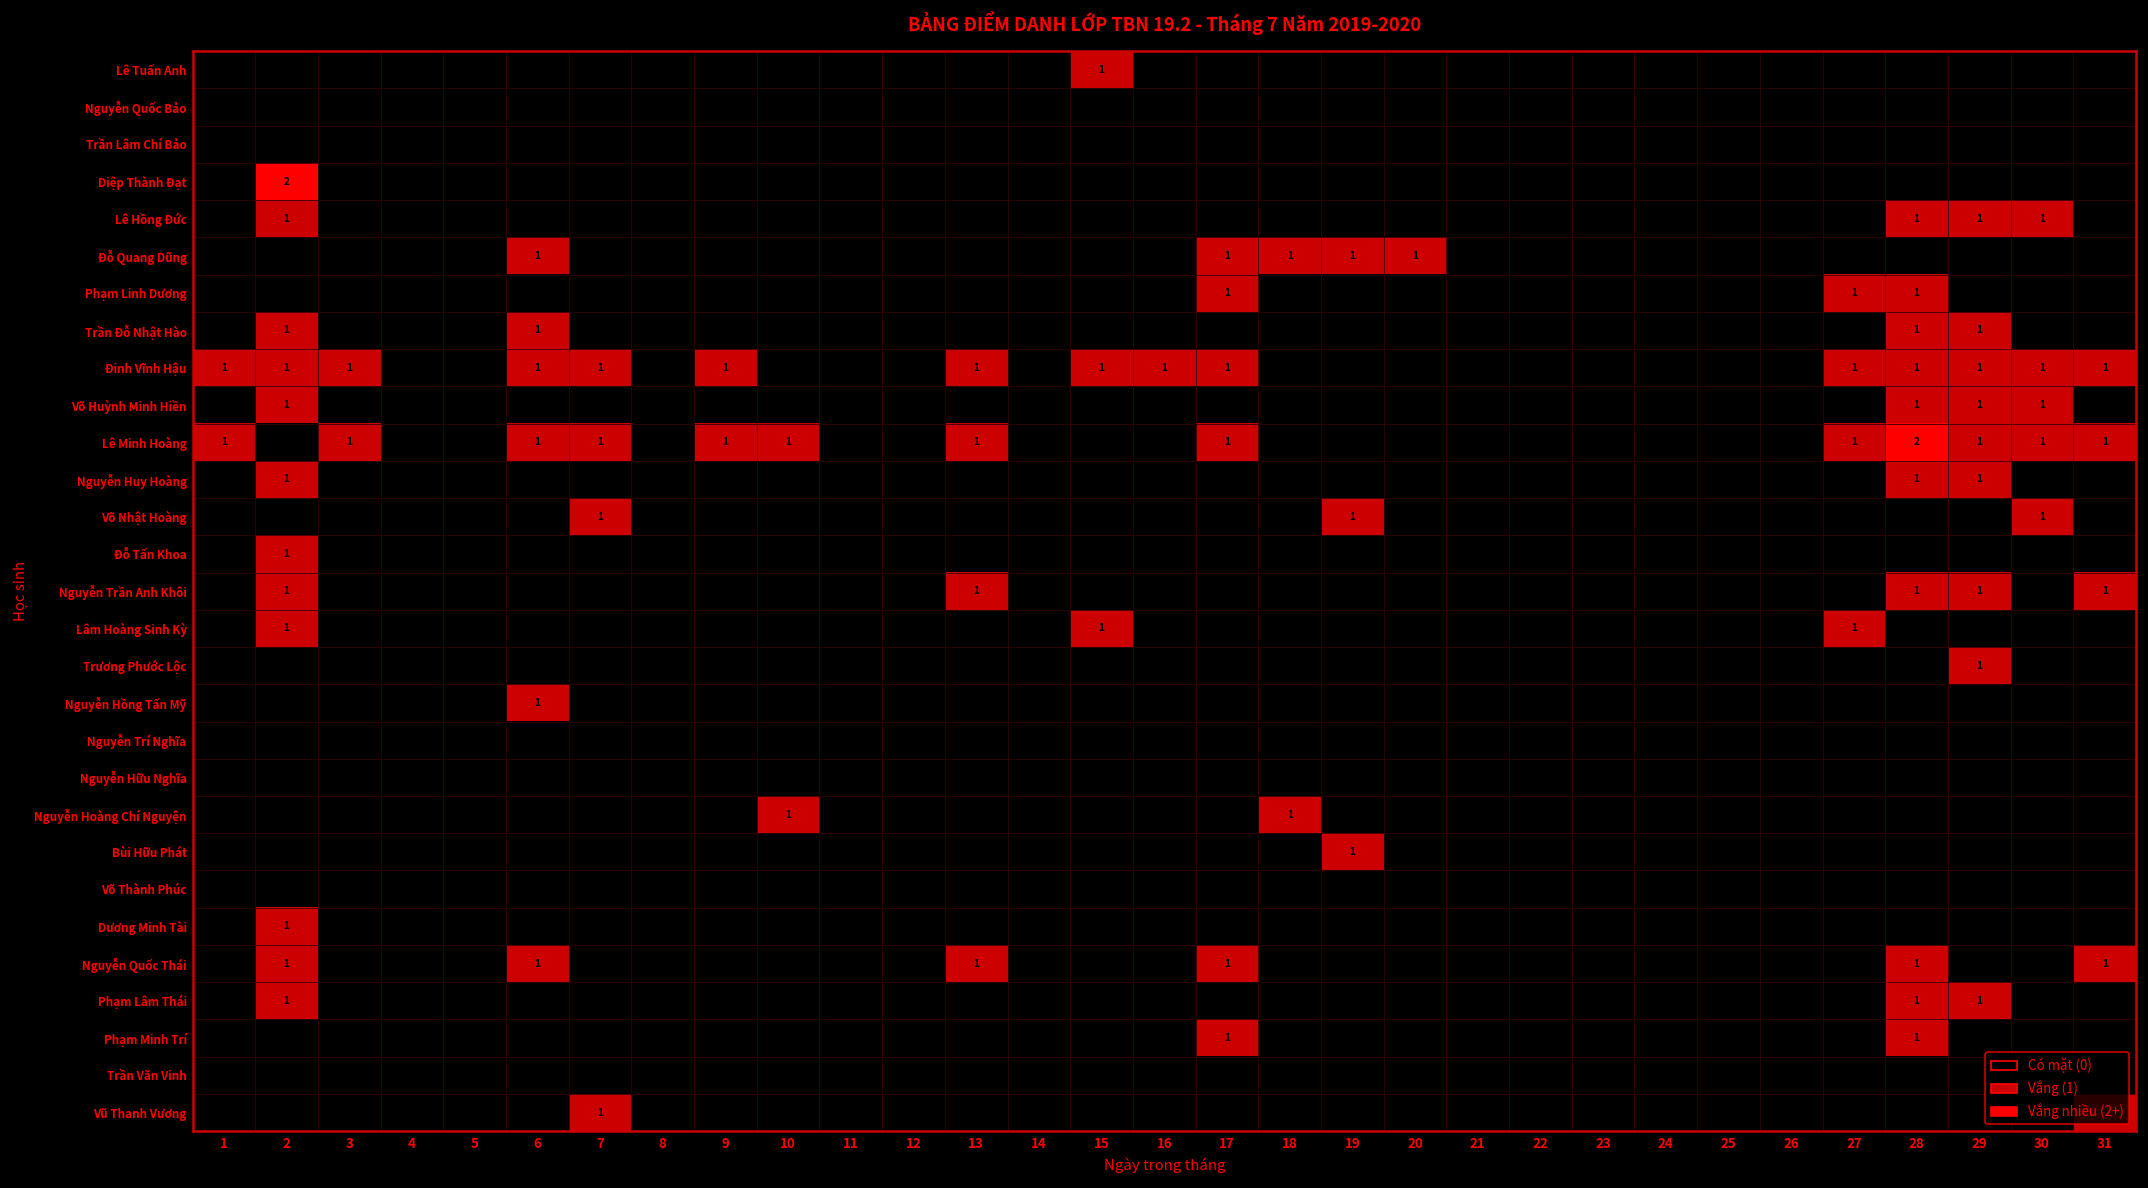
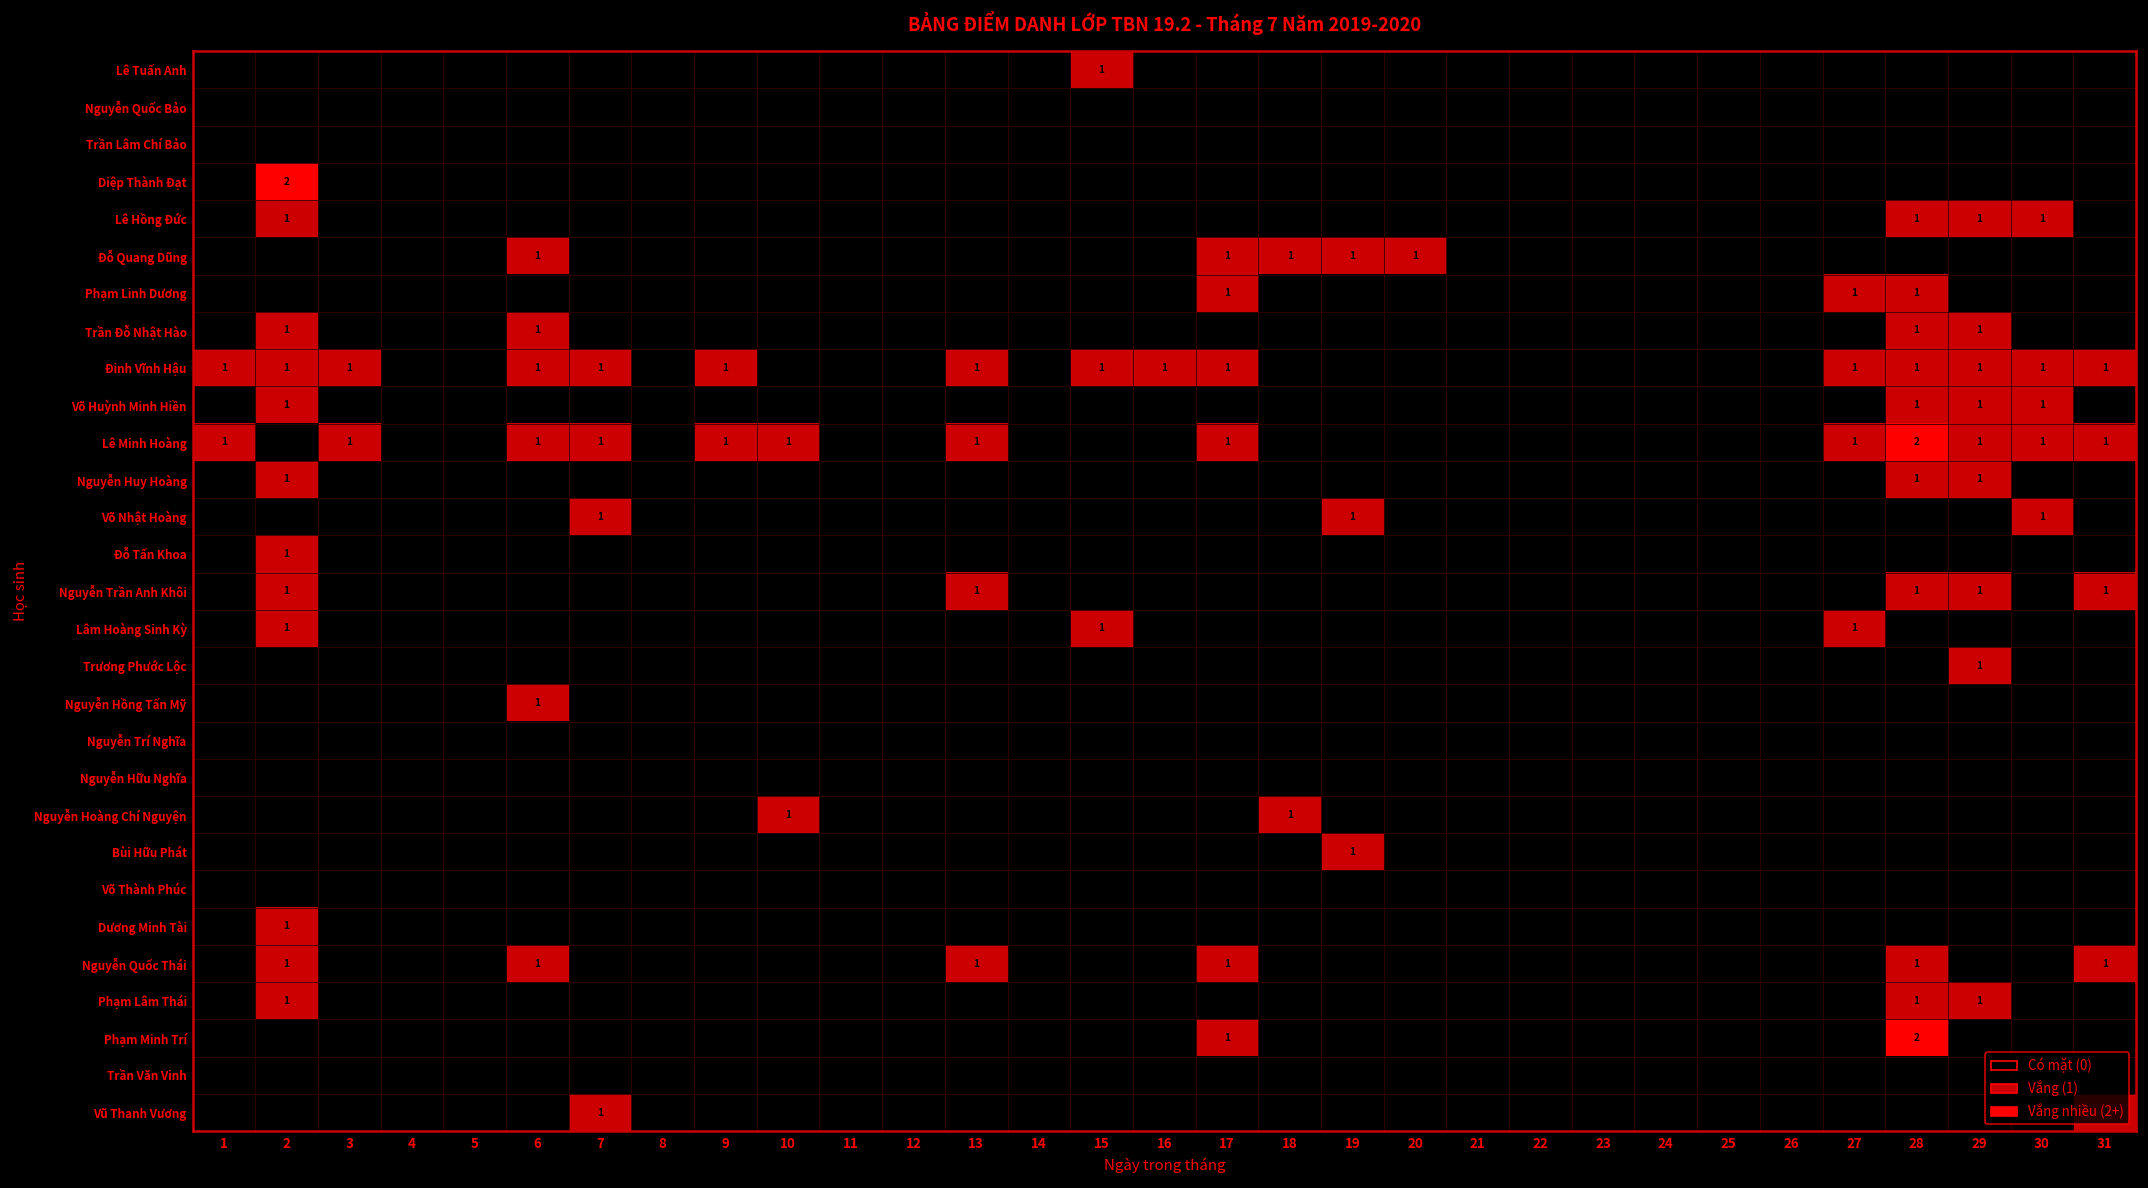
Phạm Minh Trí, 28: 1 -> 2
